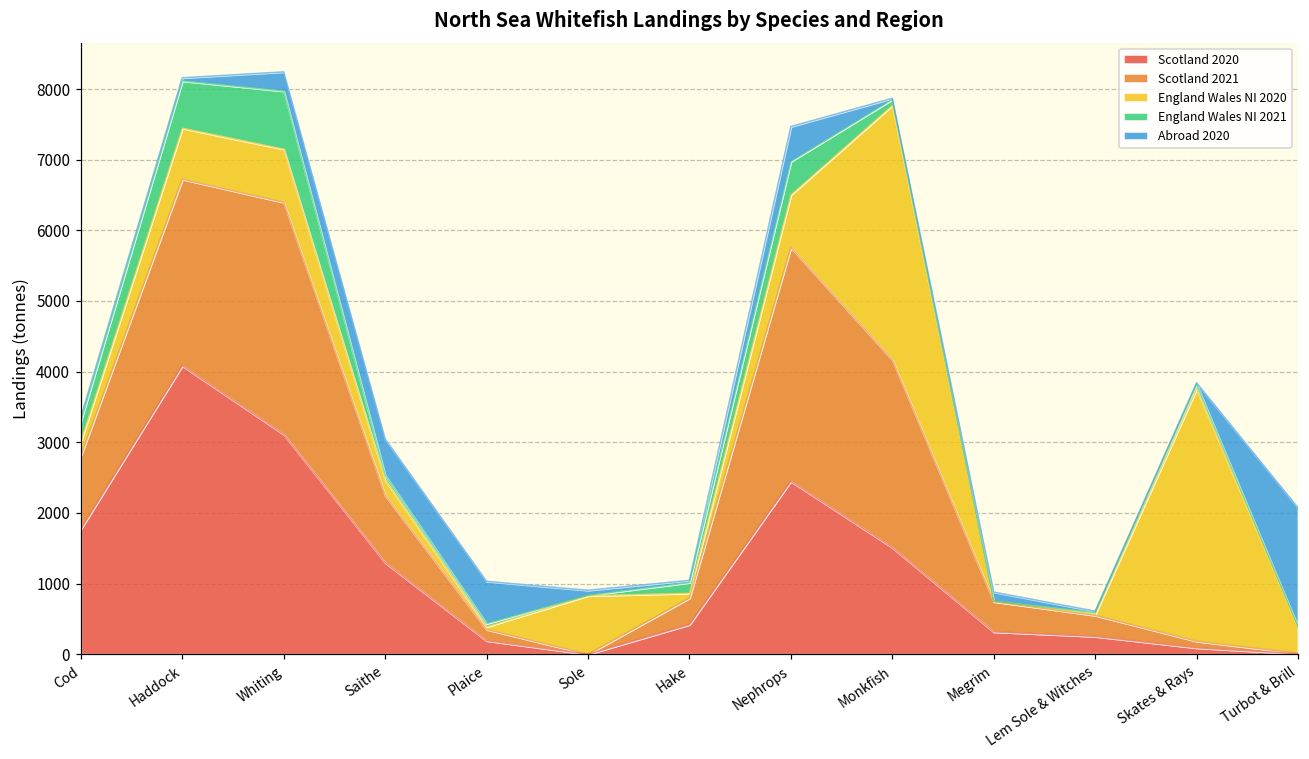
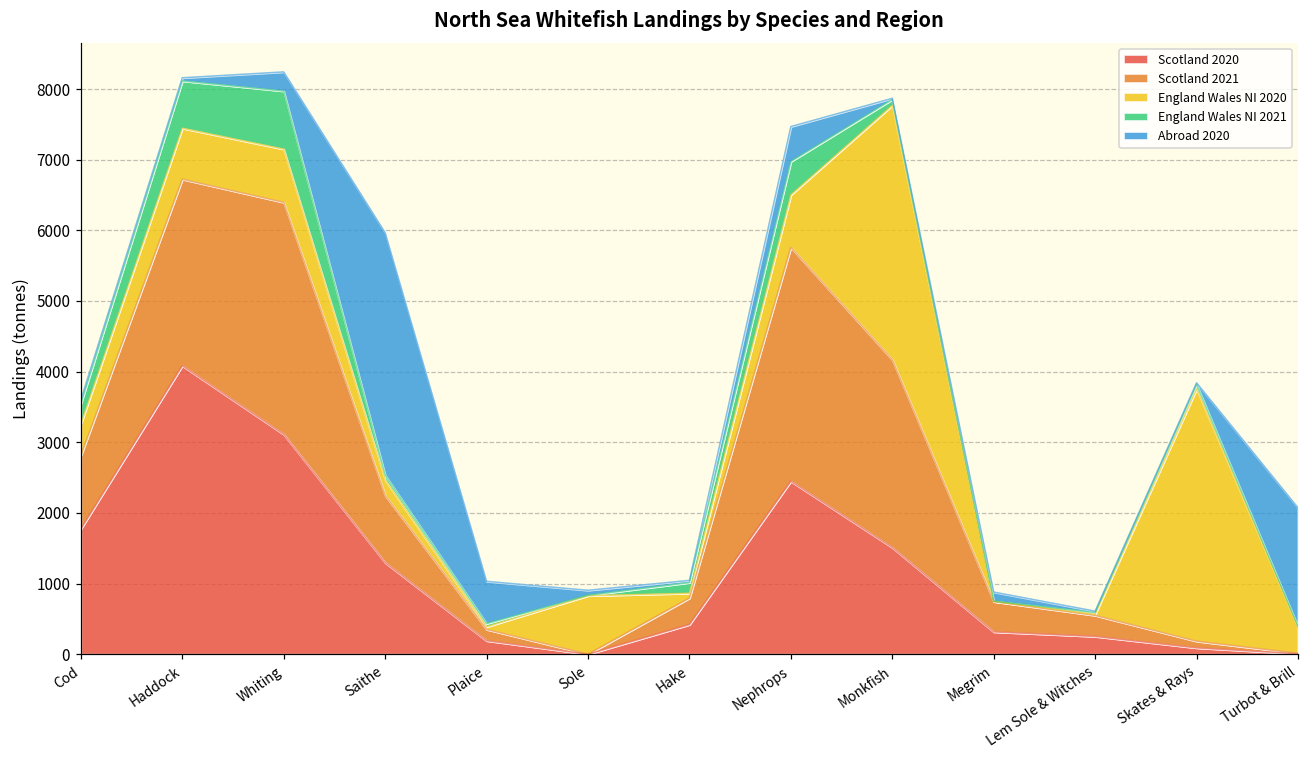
England Wales NI 2020, Cod: 200 -> 400
Abroad 2020, Saithe: 500 -> 3400
